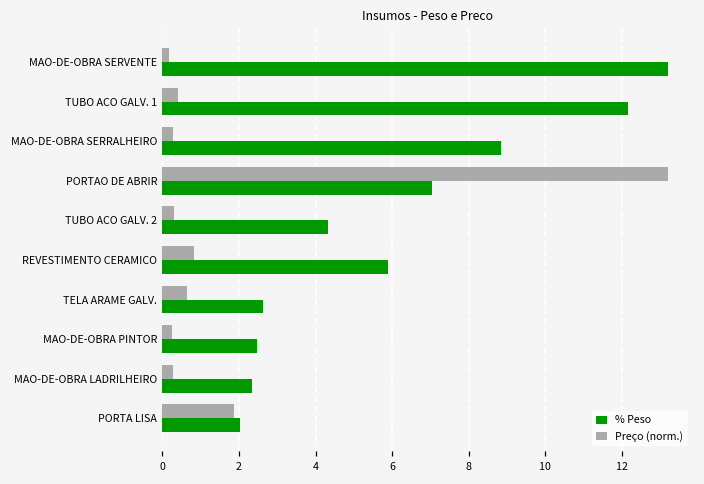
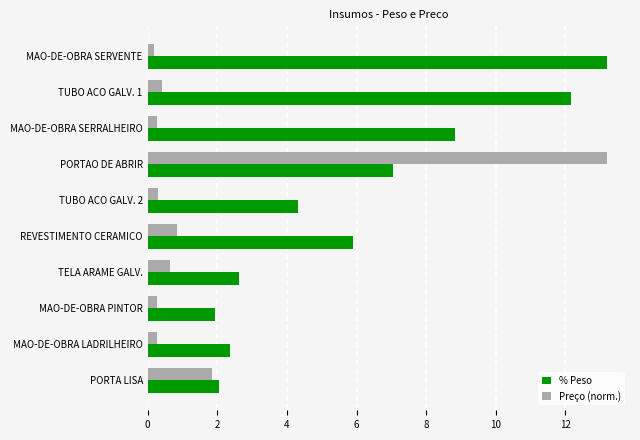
% Peso, MAO-DE-OBRA PINTOR: 2.5 -> 1.9
